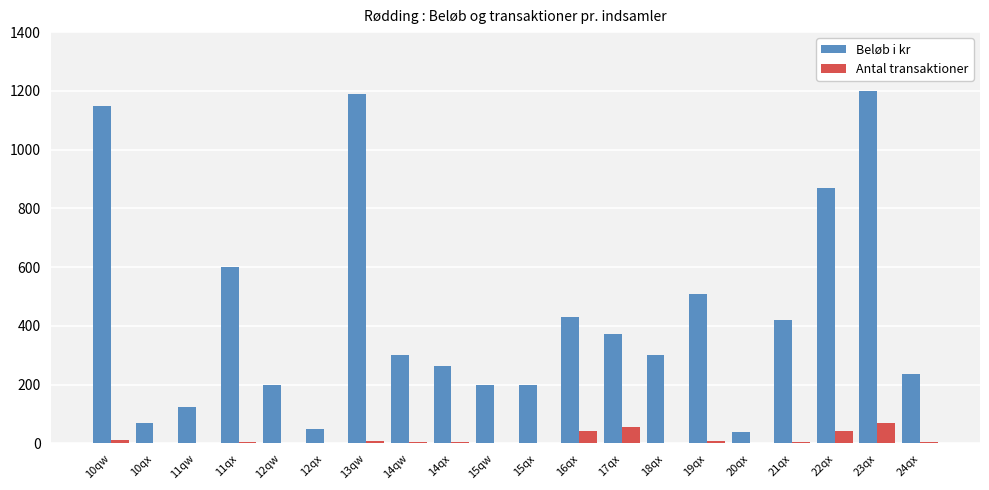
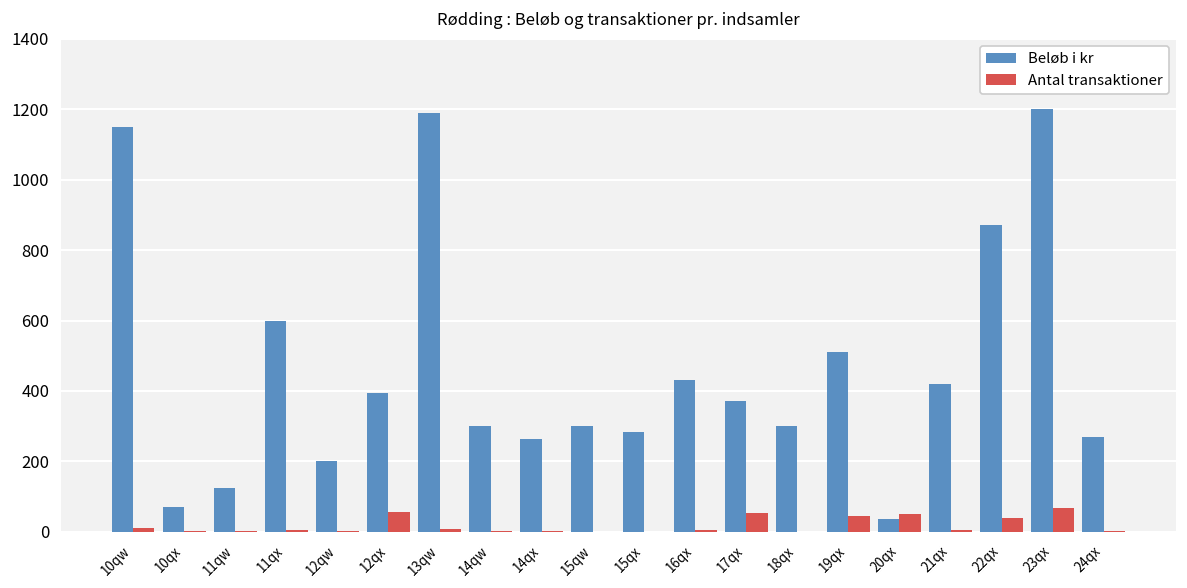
Beløb i kr, 12qx: 50 -> 390
Antal transaktioner, 12qx: 0 -> 60
Beløb i kr, 15qw: 200 -> 300
Beløb i kr, 15qx: 200 -> 280
Antal transaktioner, 16qx: 40 -> 10
Antal transaktioner, 19qx: 10 -> 40
Antal transaktioner, 20qx: 0 -> 50
Beløb i kr, 24qx: 240 -> 270
